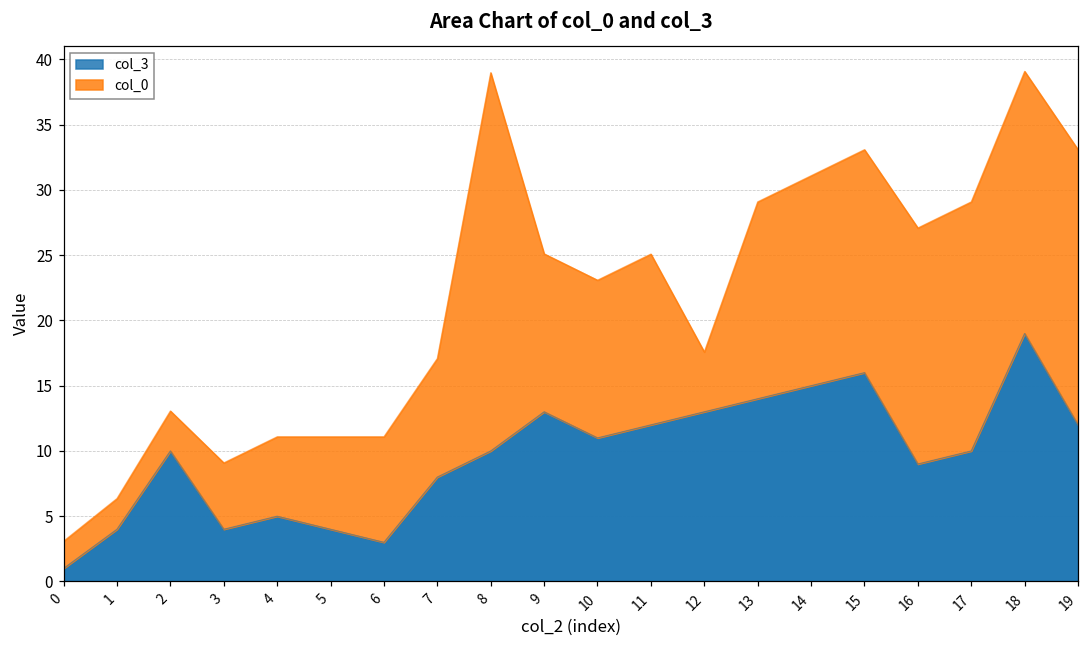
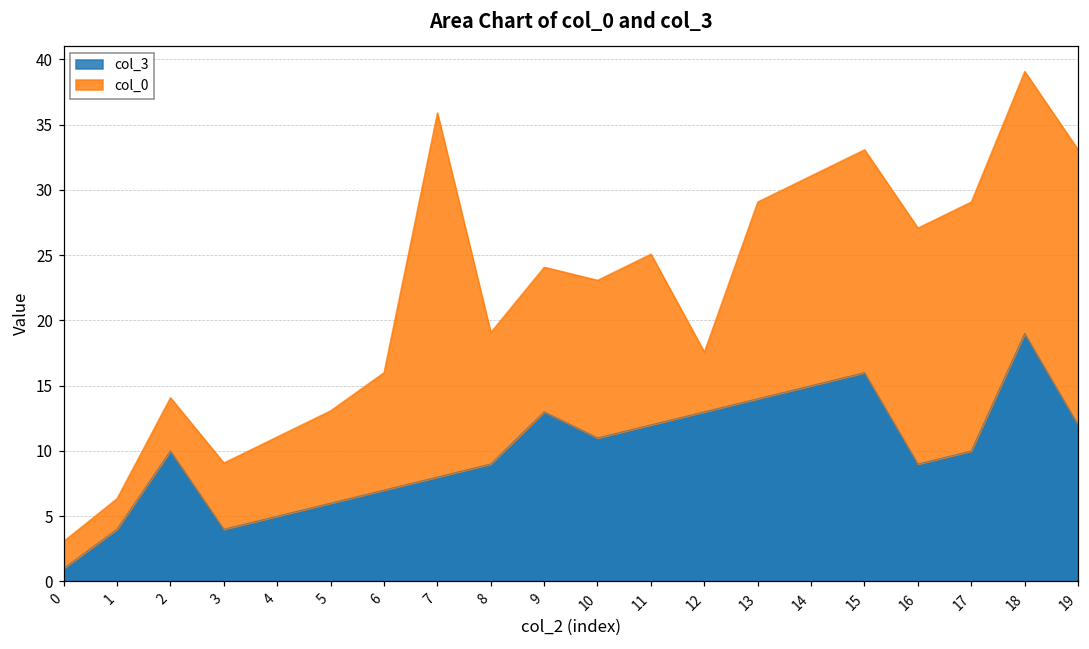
col_0, 2: 3.1 -> 4.1
col_3, 5: 4 -> 6
col_3, 6: 3 -> 7
col_0, 6: 8.1 -> 9.0
col_0, 7: 9.1 -> 27.9
col_3, 8: 10 -> 9
col_0, 8: 29.0 -> 10.1
col_0, 9: 12.1 -> 11.1
